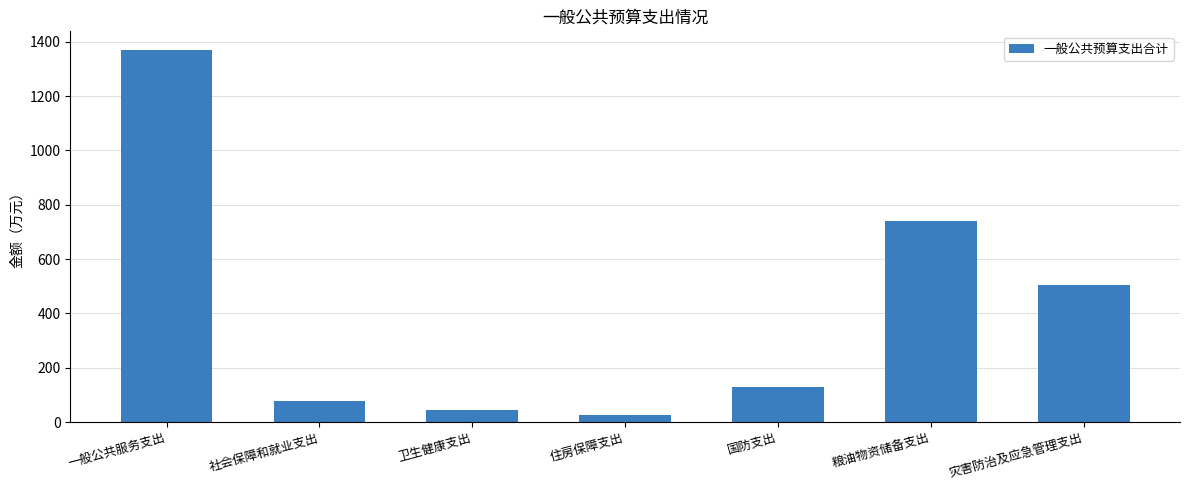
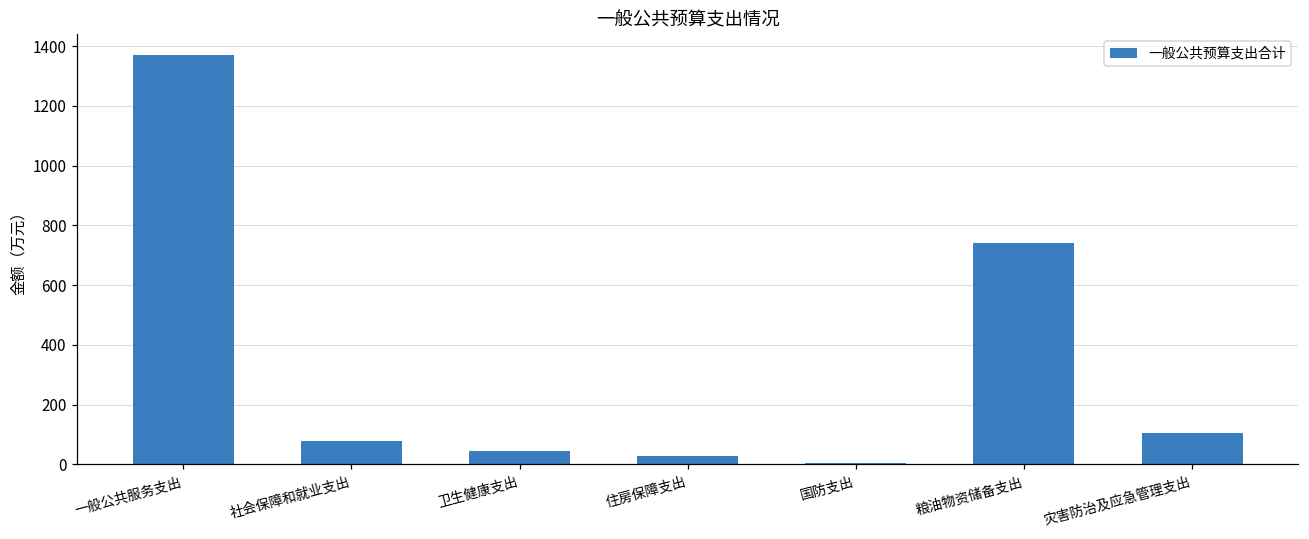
国防支出: 130 -> 0
灾害防治及应急管理支出: 510 -> 110
